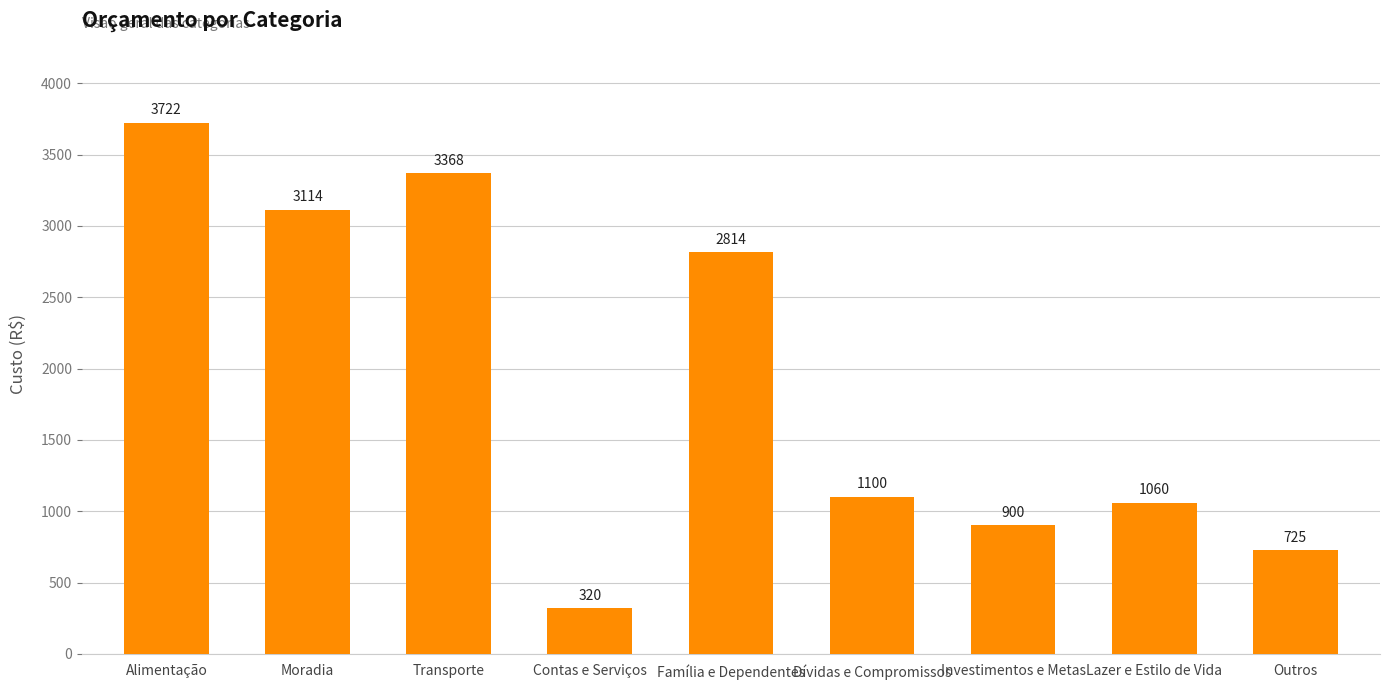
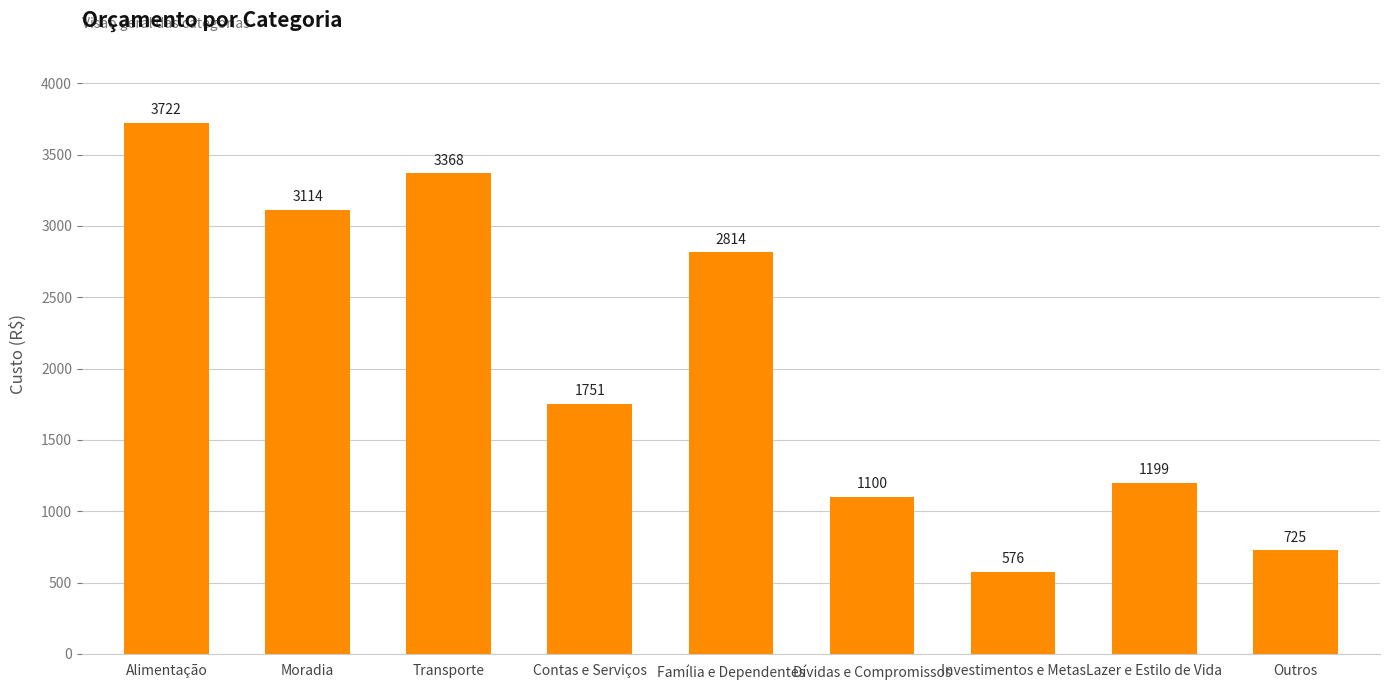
Contas e Serviços: 320 -> 1751
Investimentos e Metas: 900 -> 576
Lazer e Estilo de Vida: 1060 -> 1199
